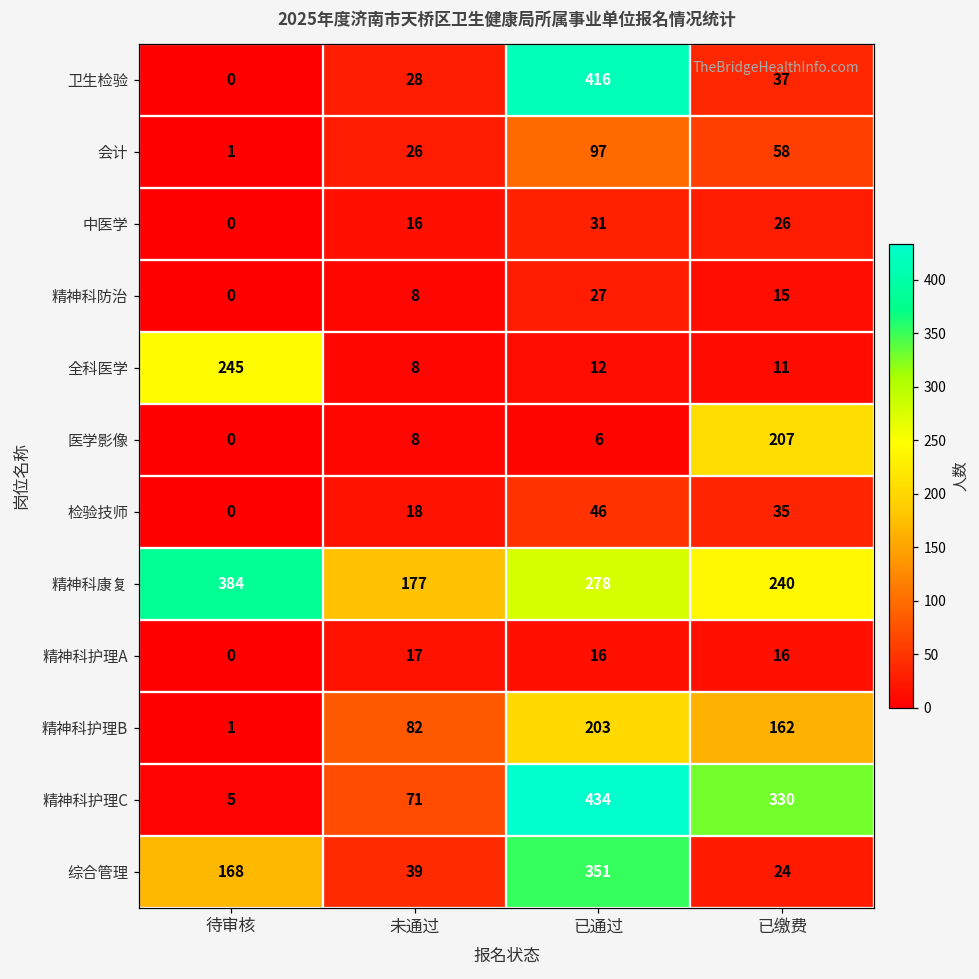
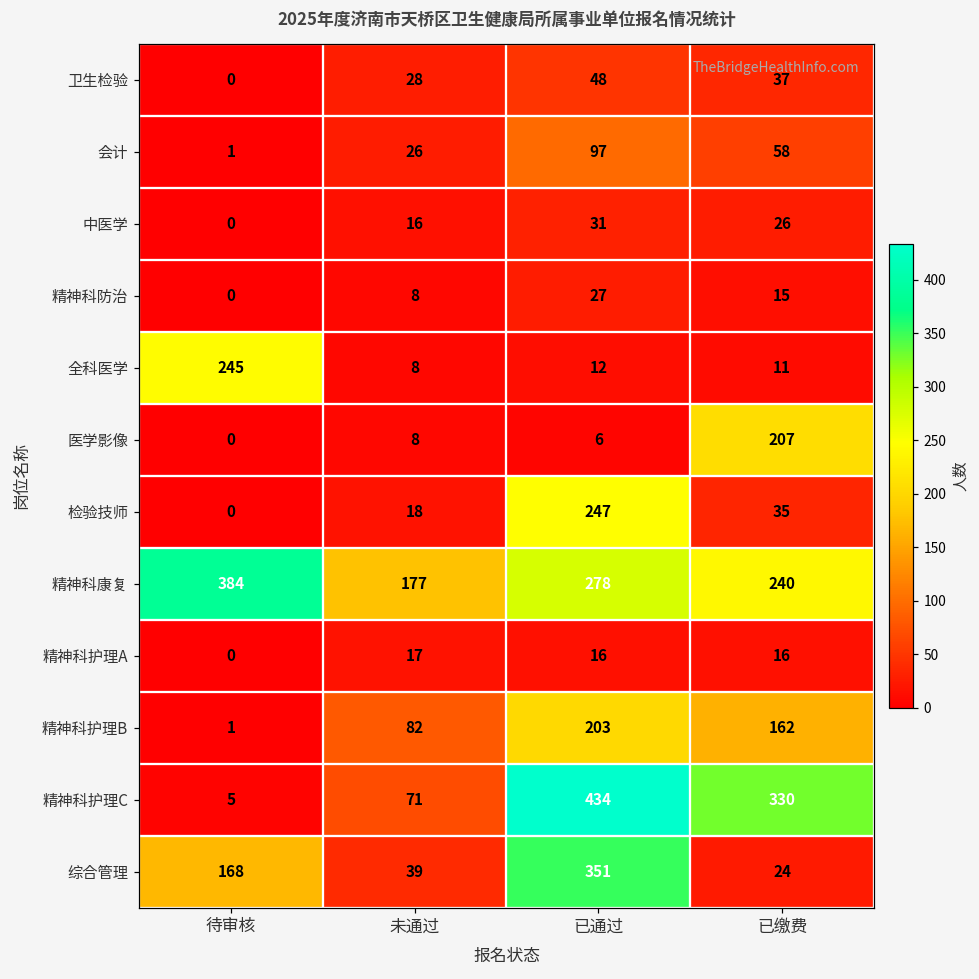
卫生检验, 已通过: 416 -> 48
检验技师, 已通过: 46 -> 247
